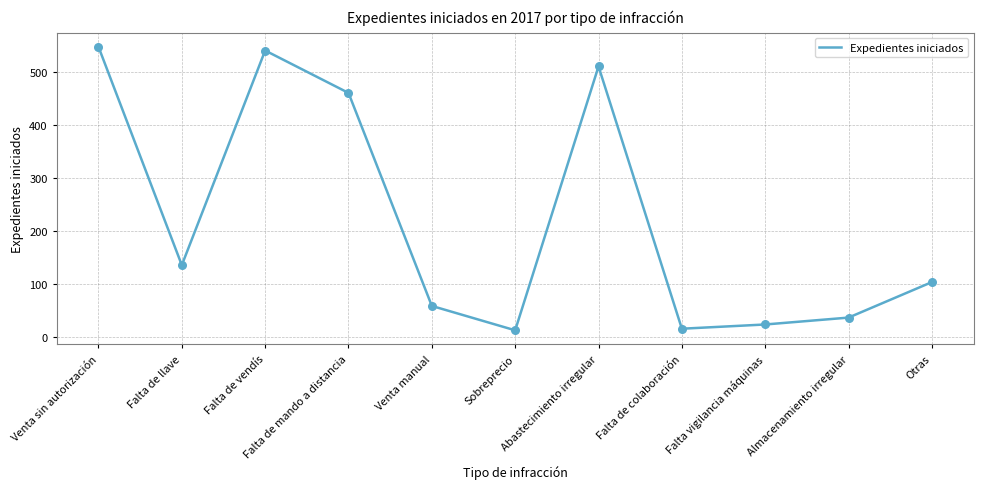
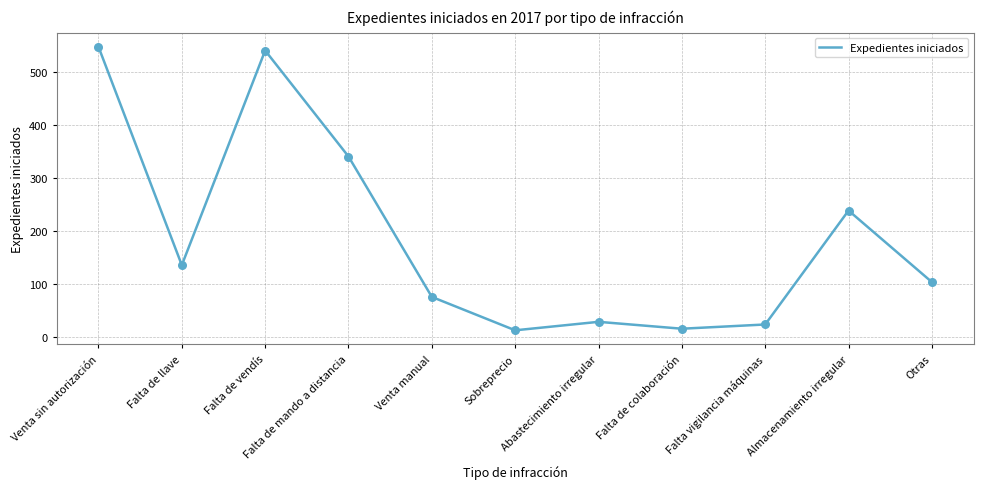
Falta de mando a distancia: 460 -> 340
Venta manual: 60 -> 80
Abastecimiento irregular: 510 -> 30
Almacenamiento irregular: 40 -> 240
